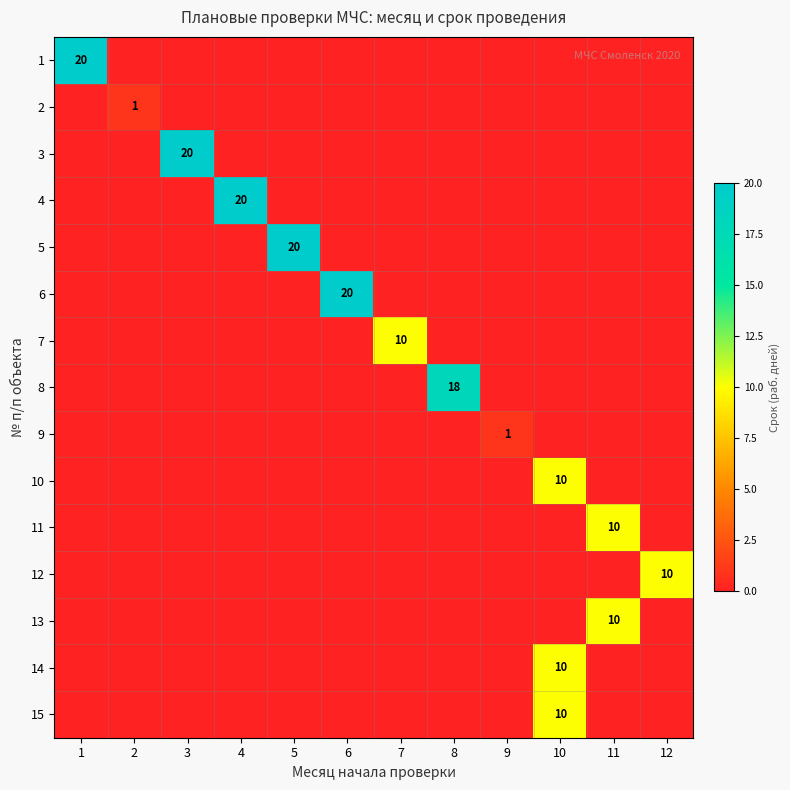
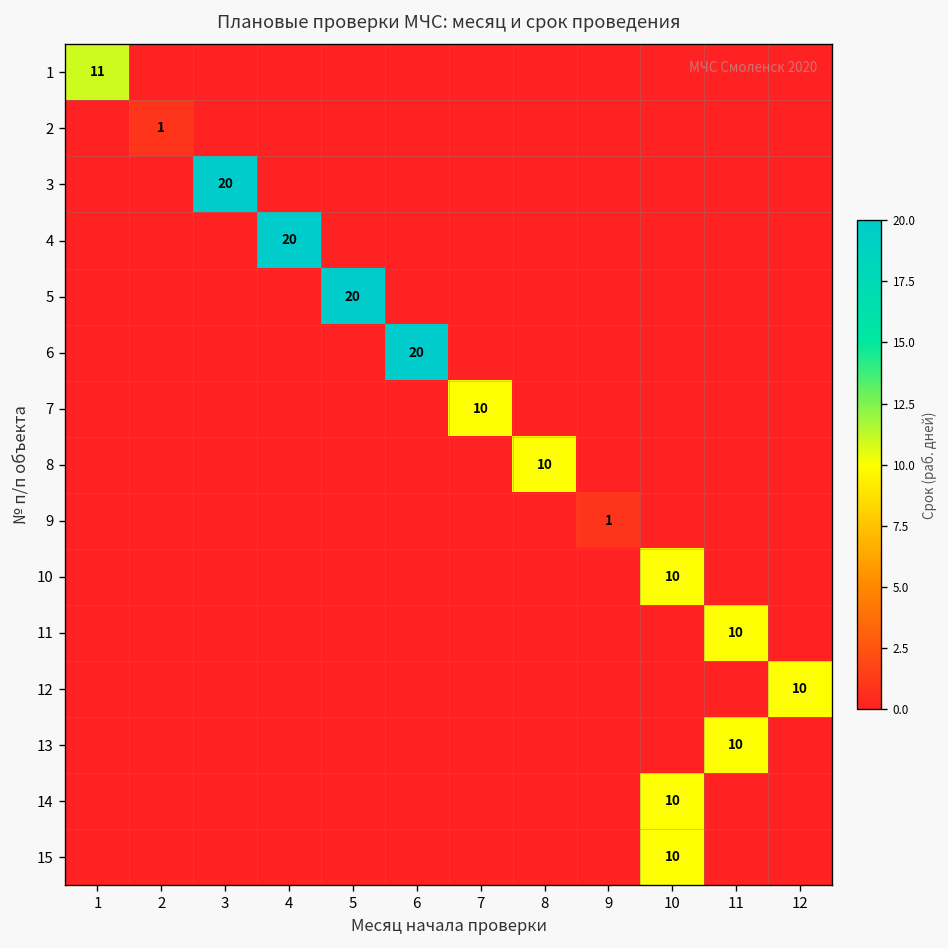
1, 1: 20 -> 11
8, 8: 18 -> 10
